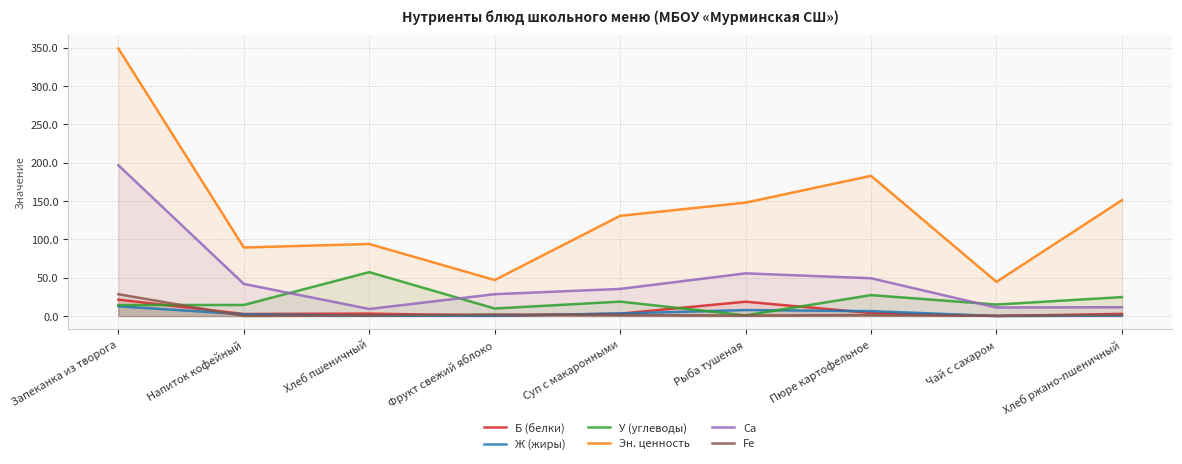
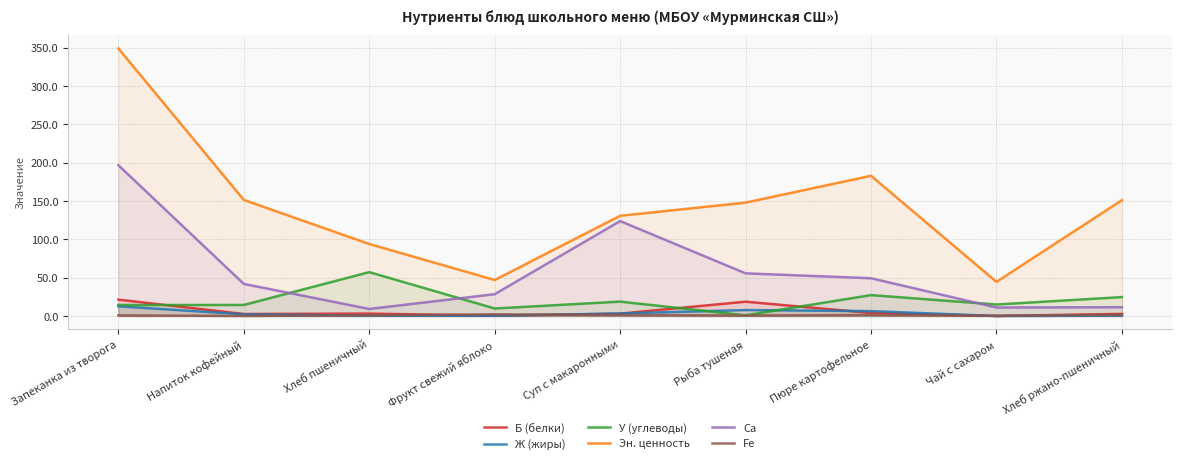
Fe, Запеканка из творога: 30 -> 0
Эн. ценность, Напиток кофейный: 90 -> 150
Са, Суп с макаронными: 40 -> 120
